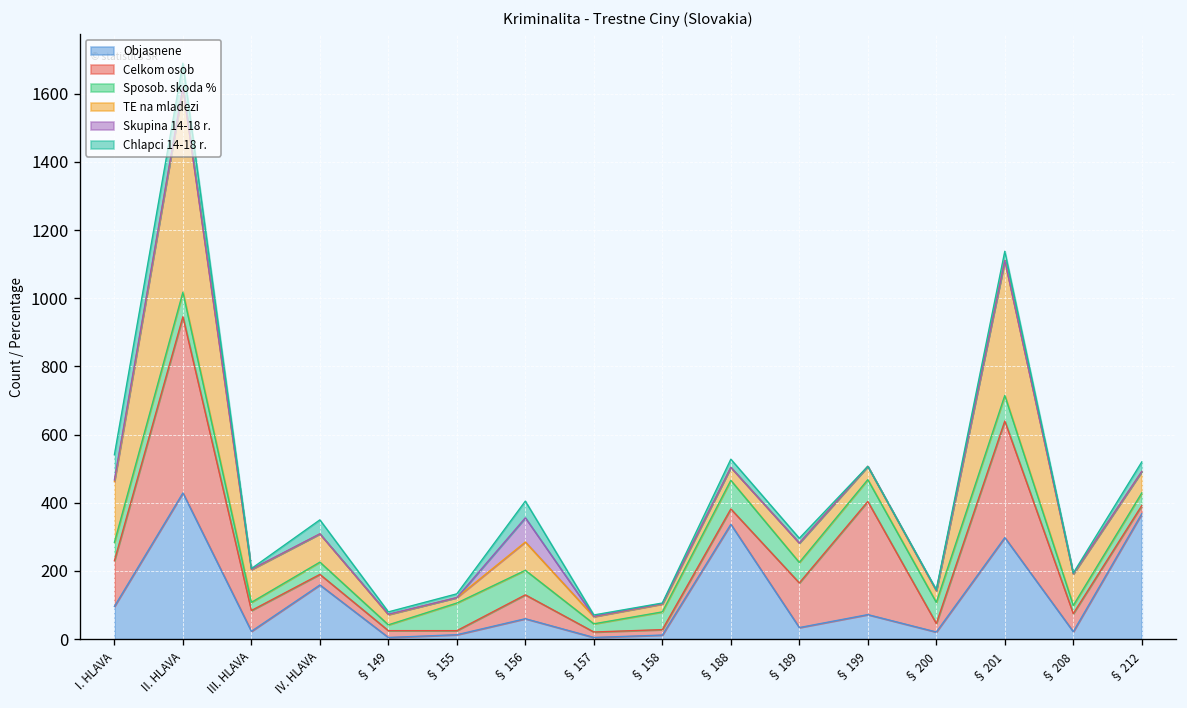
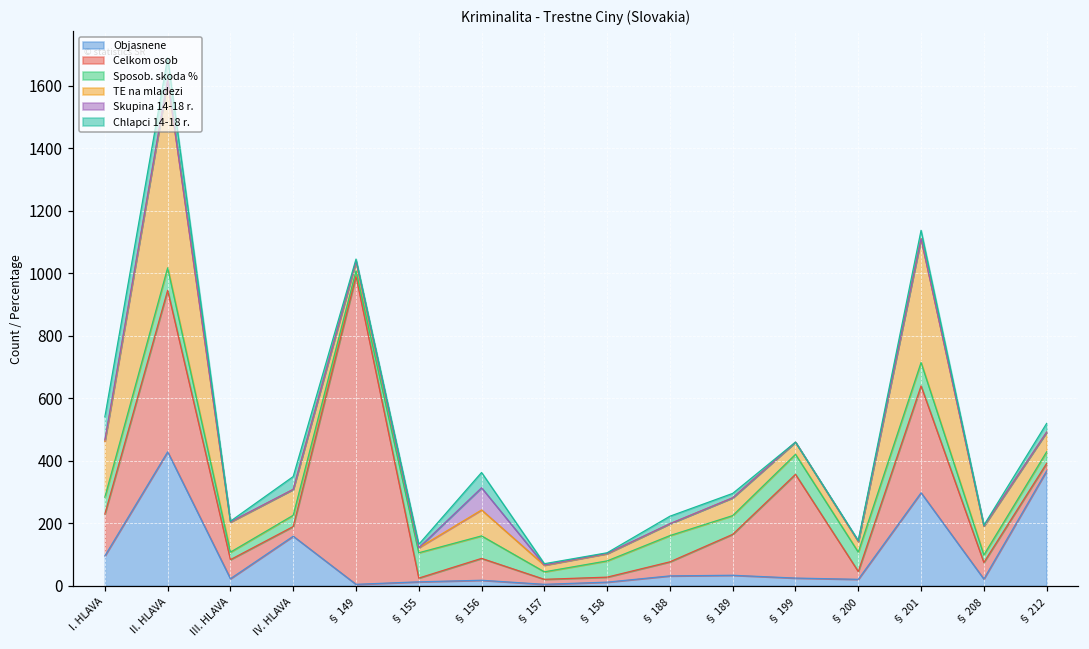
Celkom osob, § 149: 20 -> 990
Objasnene, § 156: 60 -> 20
Objasnene, § 188: 340 -> 30
Objasnene, § 199: 70 -> 30
